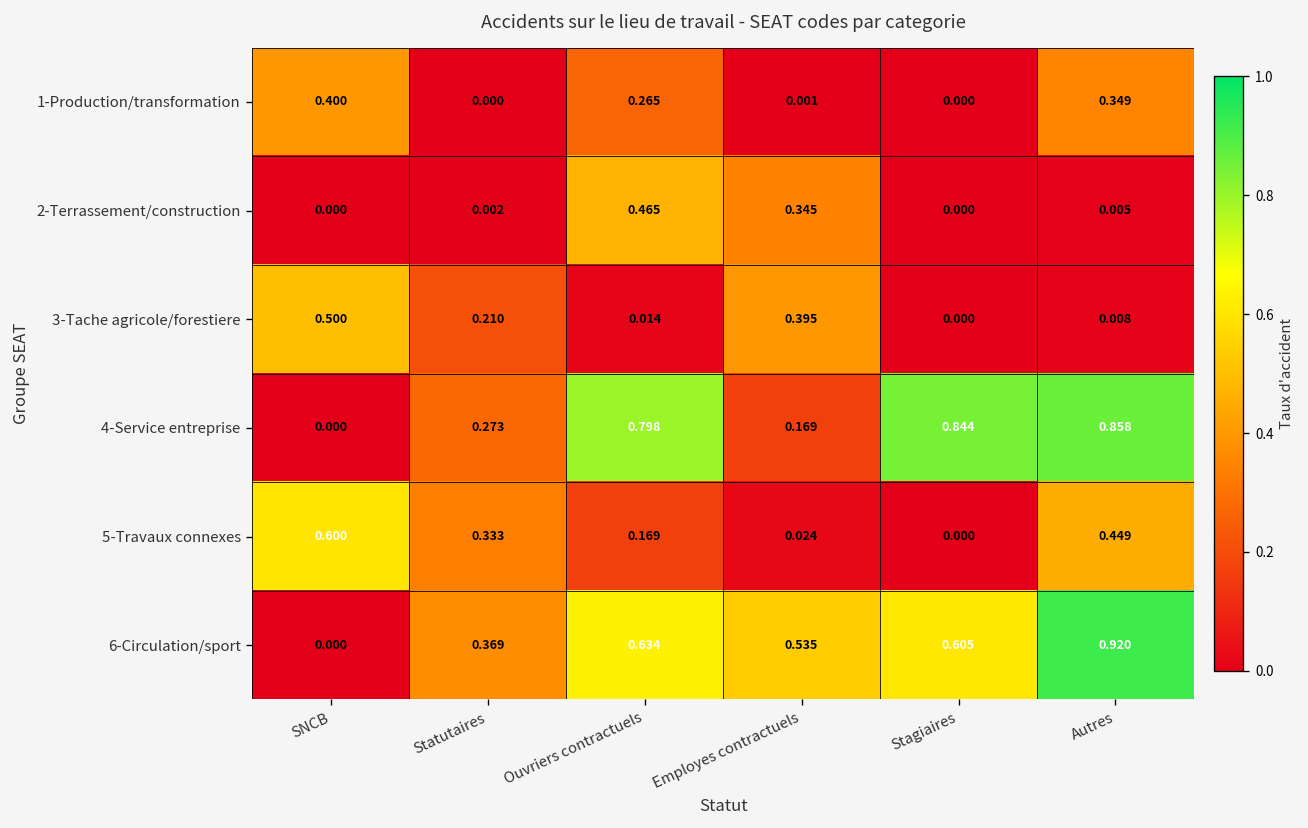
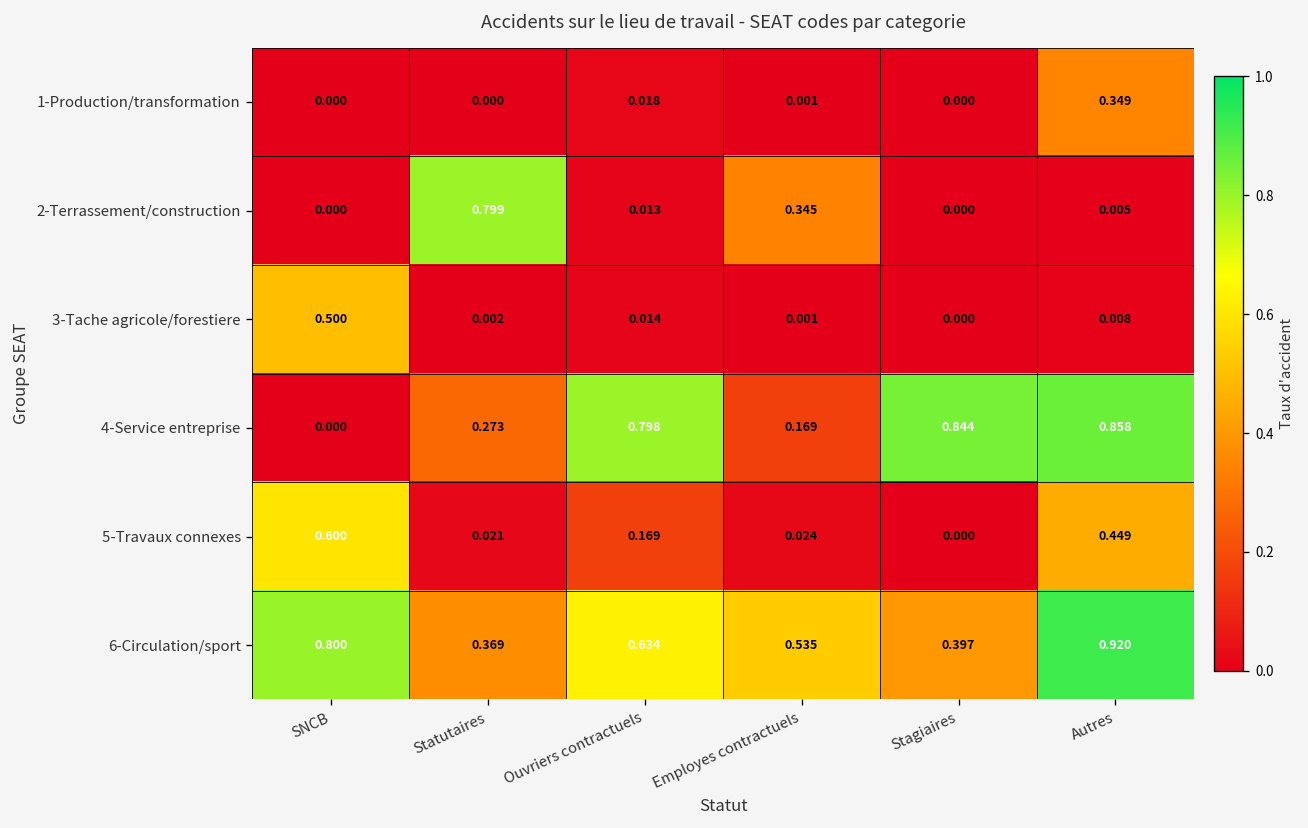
1-Production/transformation, SNCB: 0.400 -> 0.000
1-Production/transformation, Ouvriers contractuels: 0.265 -> 0.018
2-Terrassement/construction, Statutaires: 0.002 -> 0.799
2-Terrassement/construction, Ouvriers contractuels: 0.465 -> 0.013
3-Tache agricole/forestiere, Statutaires: 0.210 -> 0.002
3-Tache agricole/forestiere, Employes contractuels: 0.395 -> 0.001
5-Travaux connexes, Statutaires: 0.333 -> 0.021
6-Circulation/sport, SNCB: 0.000 -> 0.800
6-Circulation/sport, Stagiaires: 0.605 -> 0.397
